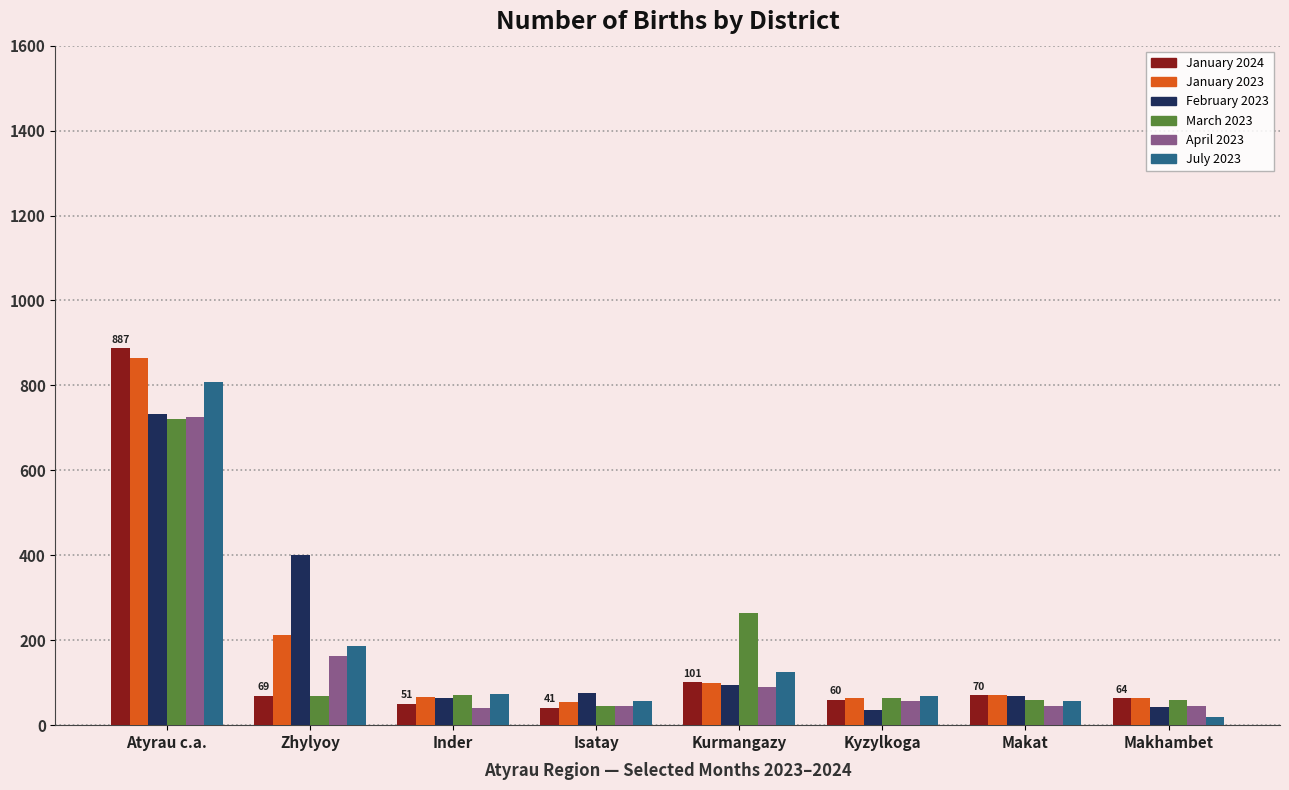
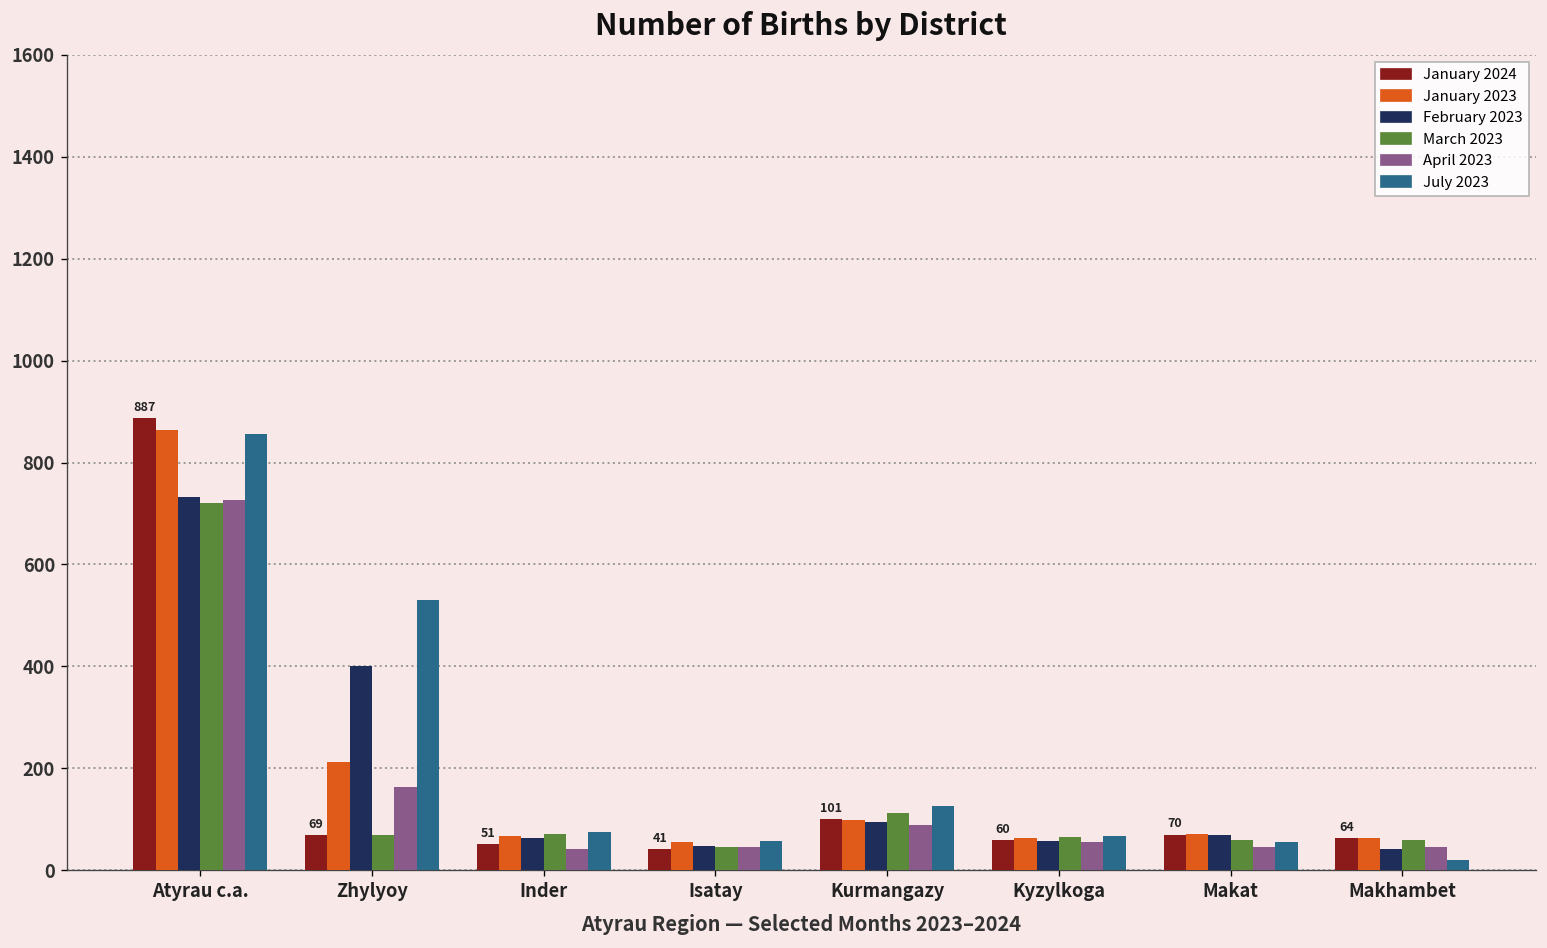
July 2023, Atyrau c.a.: 810 -> 860
July 2023, Zhylyoy: 190 -> 530
February 2023, Isatay: 80 -> 50
March 2023, Kurmangazy: 270 -> 110
February 2023, Kyzylkoga: 40 -> 60
